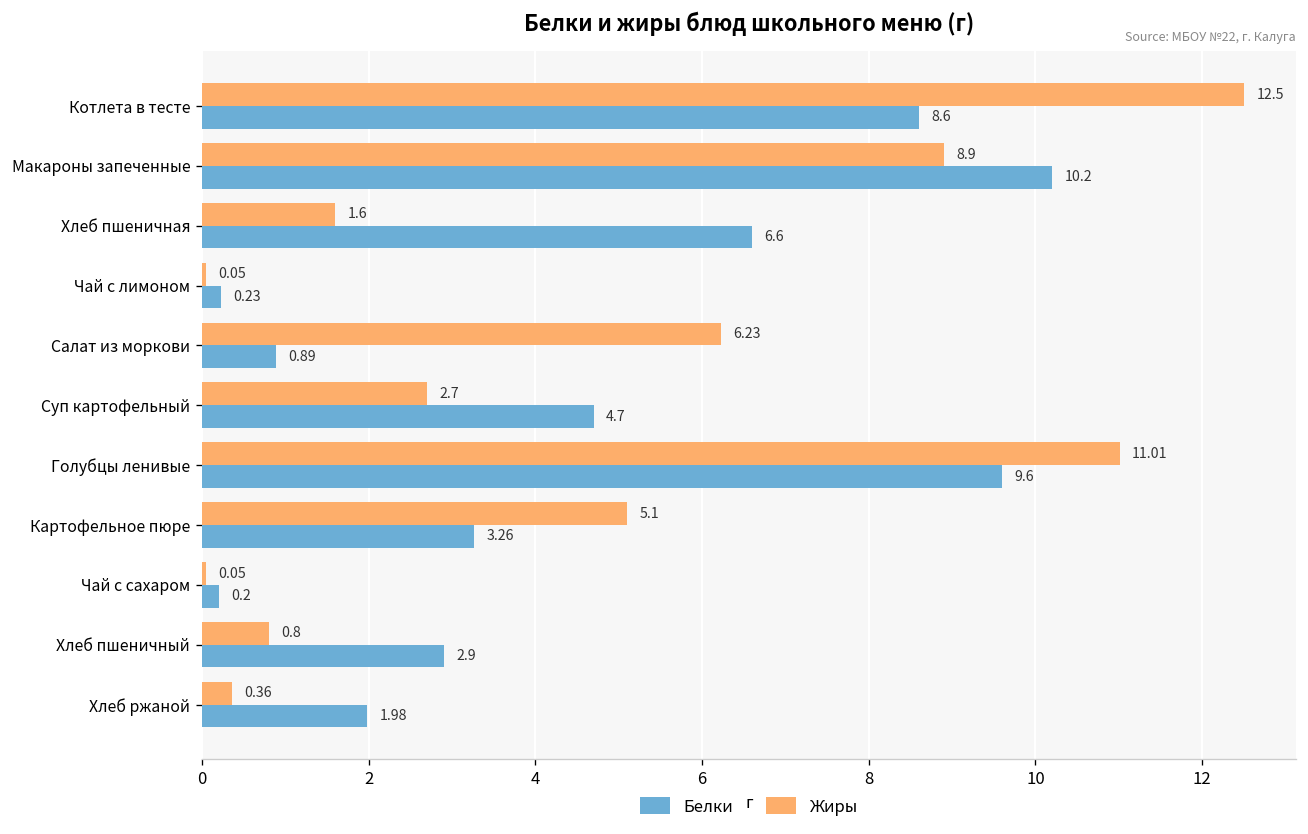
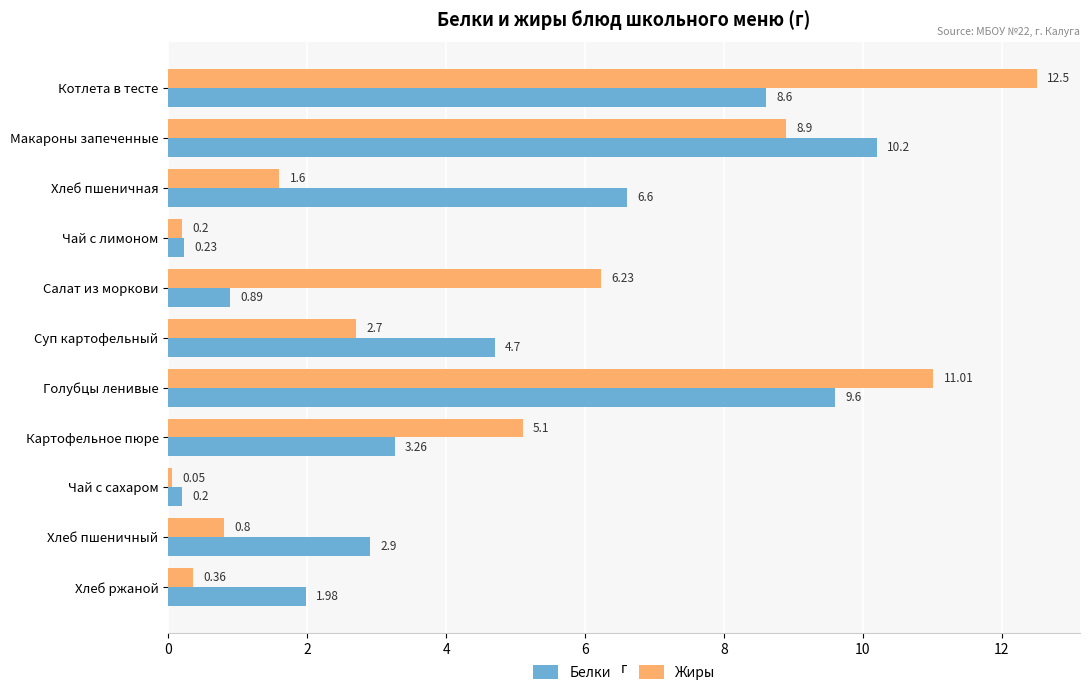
Жиры, Чай с лимоном: 0.05 -> 0.2
